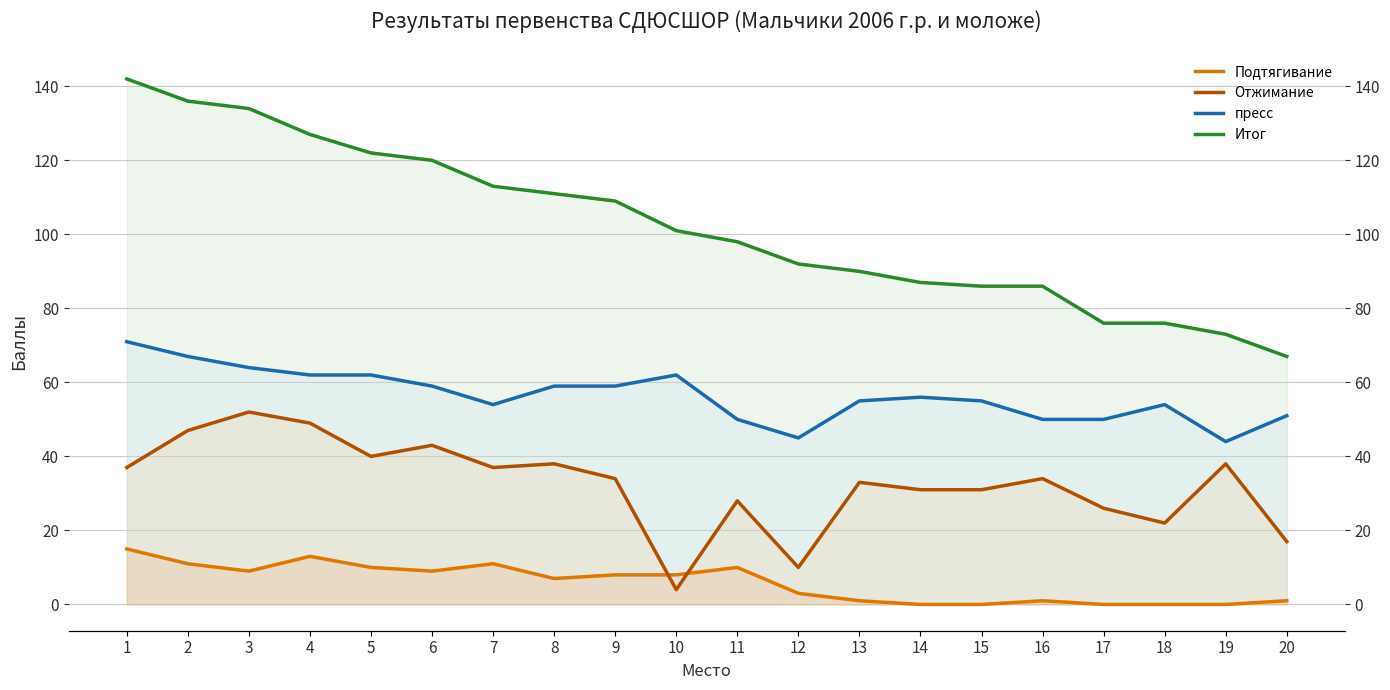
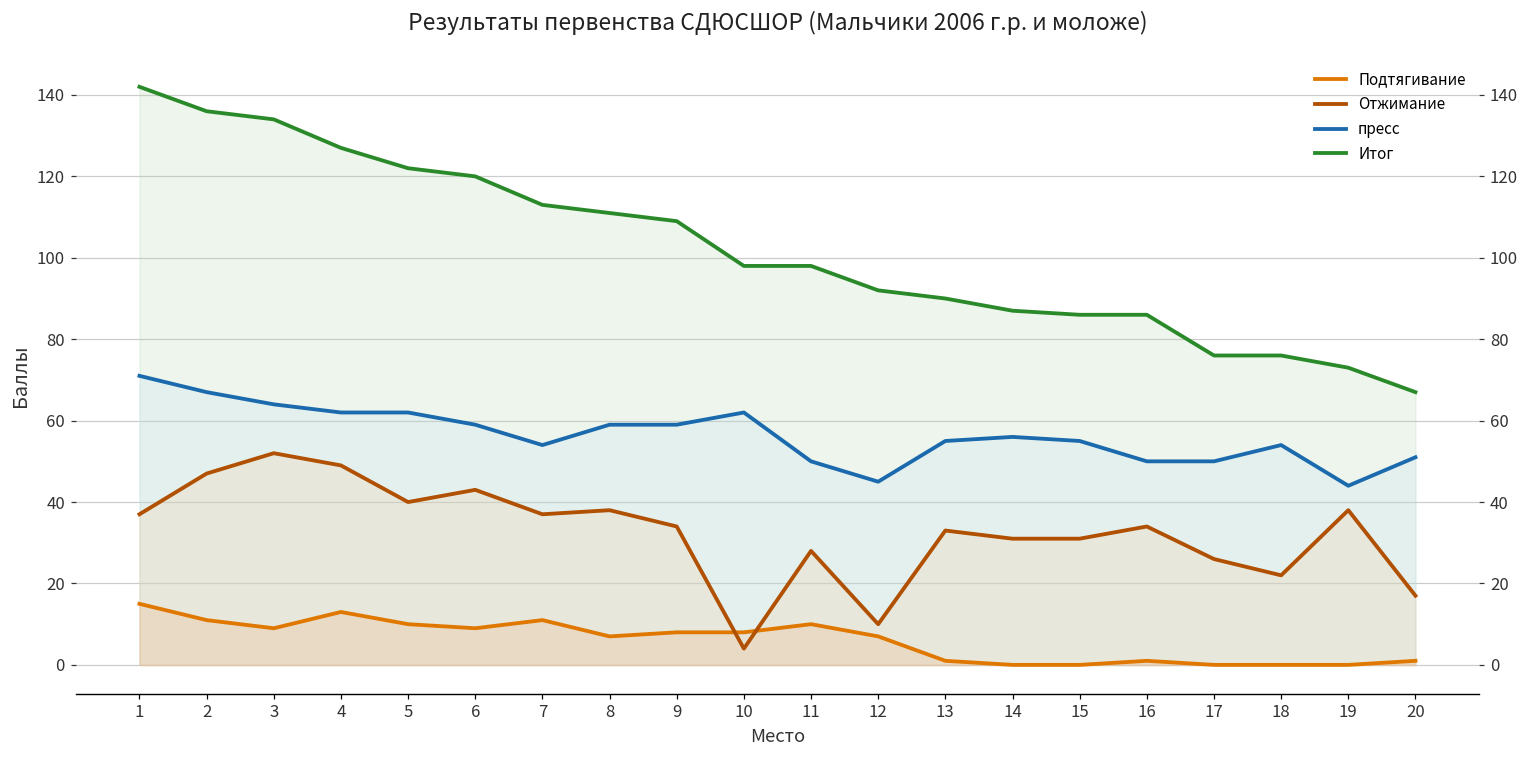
Итог, 10: 101 -> 98
Подтягивание, 12: 3 -> 7
